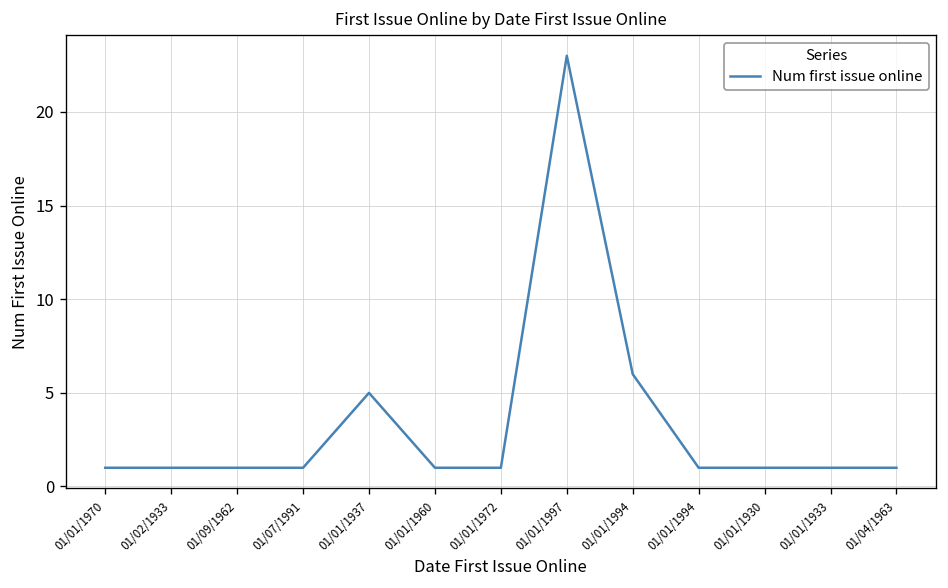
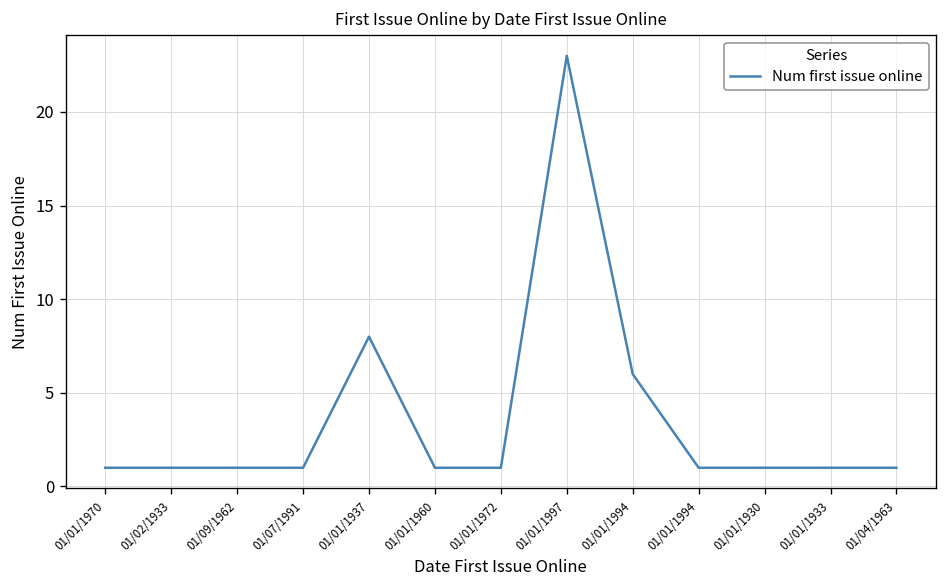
01/01/1937: 5 -> 8
